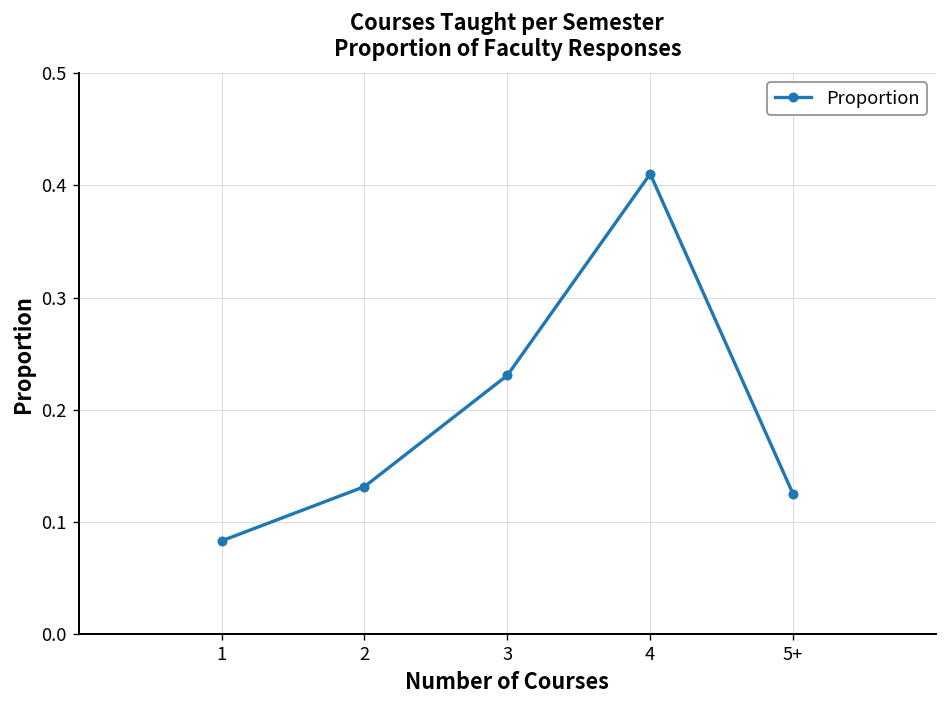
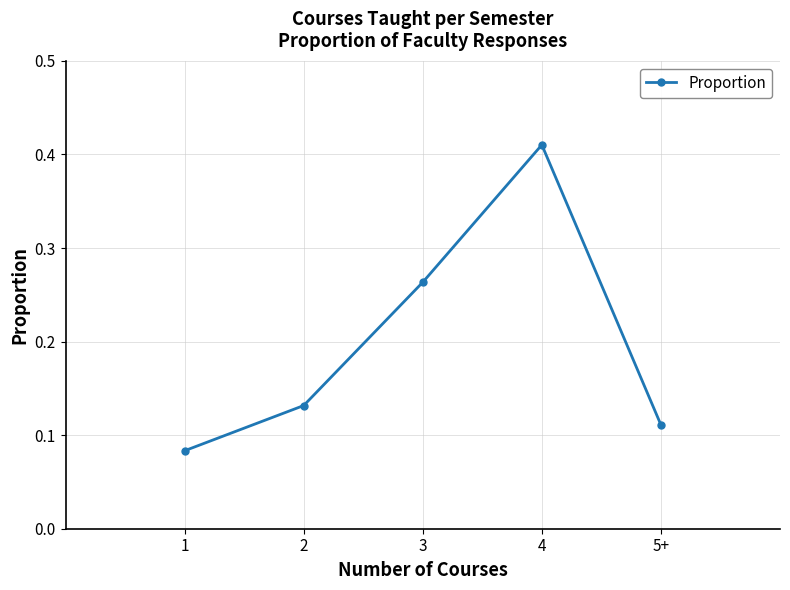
3: 0.23 -> 0.26
5+: 0.13 -> 0.11
